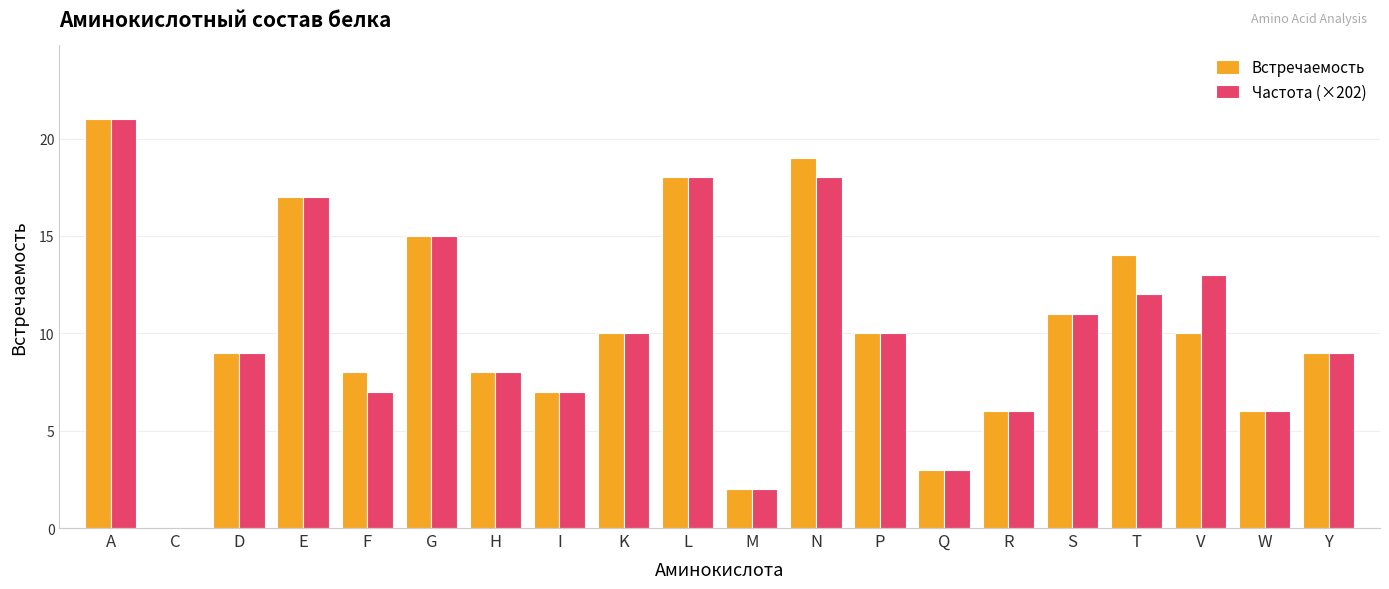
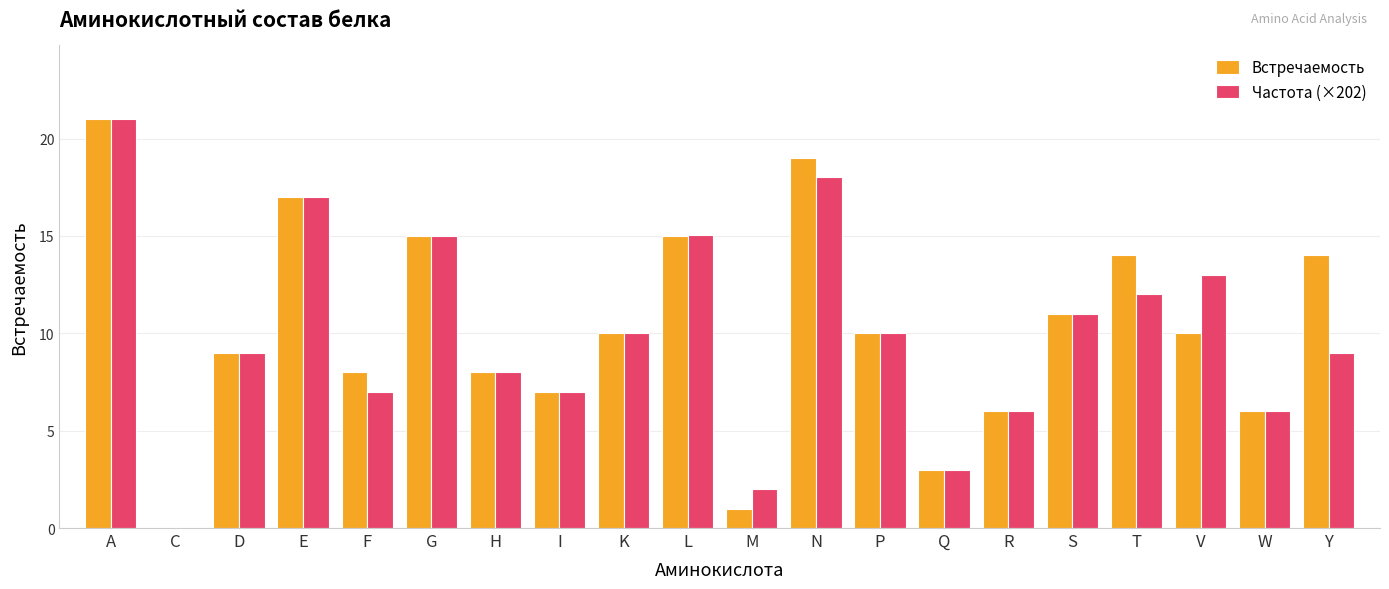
Встречаемость, L: 18 -> 15
Частота (×202), L: 18.0 -> 15.1
Встречаемость, M: 2 -> 1
Встречаемость, Y: 9 -> 14
